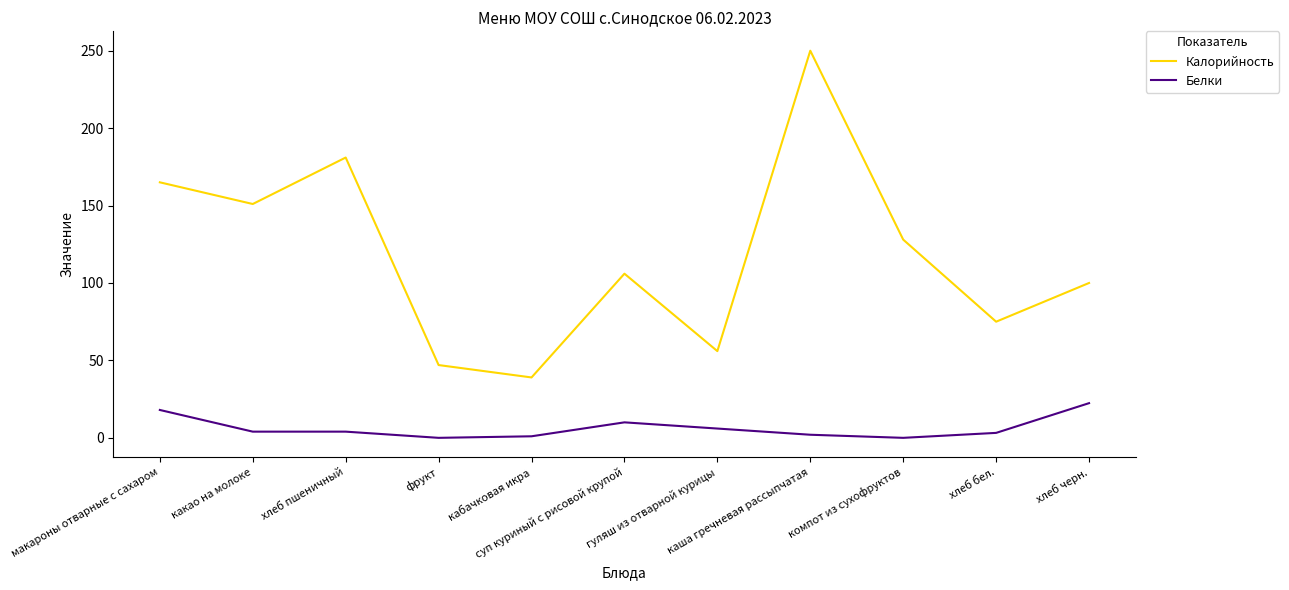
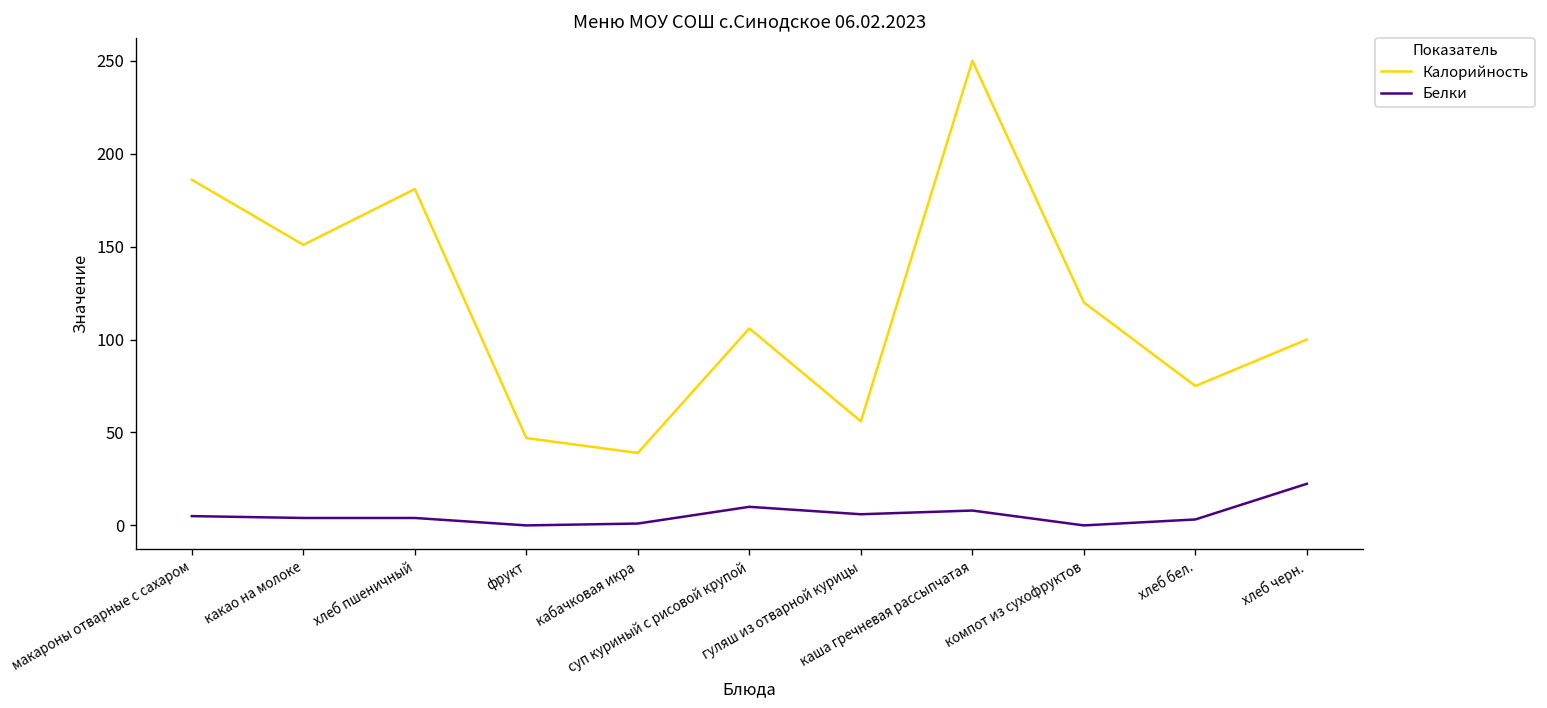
Калорийность, макароны отварные с сахаром: 165 -> 186
Белки, макароны отварные с сахаром: 18 -> 5
Белки, каша гречневая рассыпчатая: 2 -> 8
Калорийность, компот из сухофруктов: 128 -> 120
